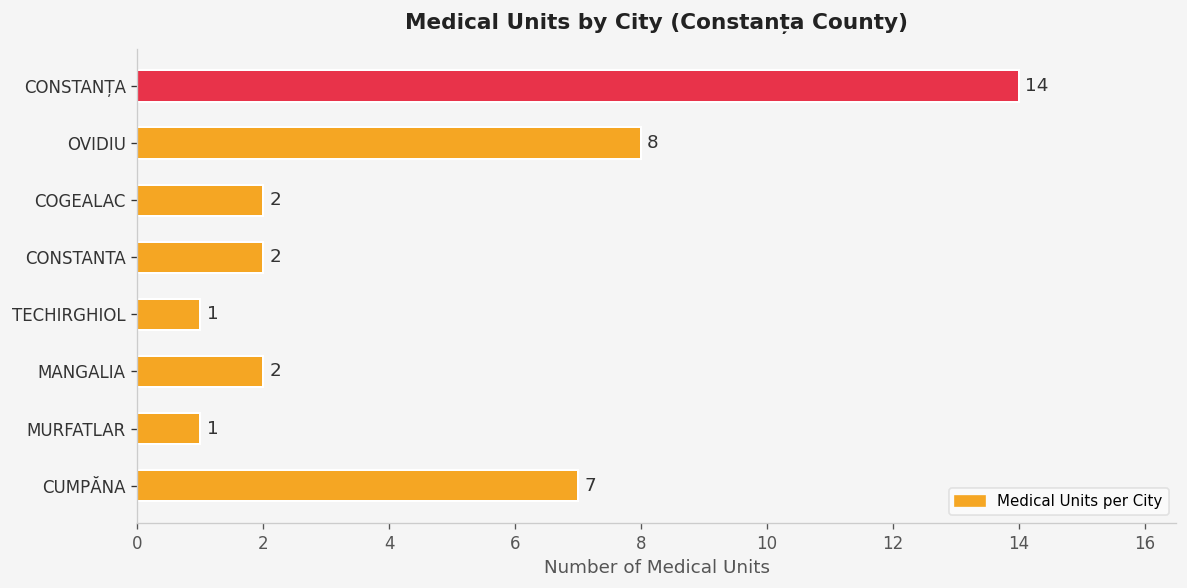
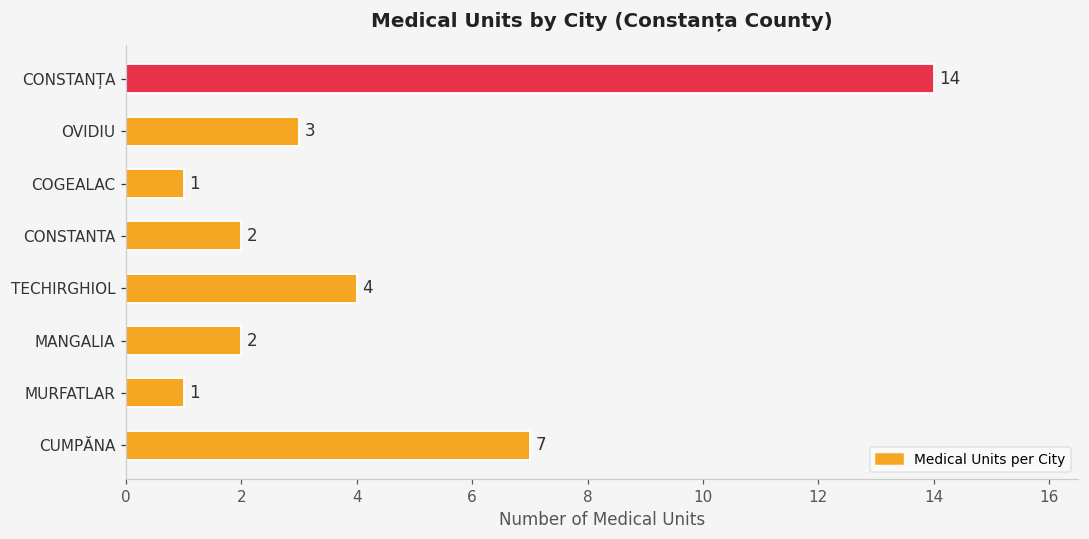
OVIDIU: 8 -> 3
COGEALAC: 2 -> 1
TECHIRGHIOL: 1 -> 4
